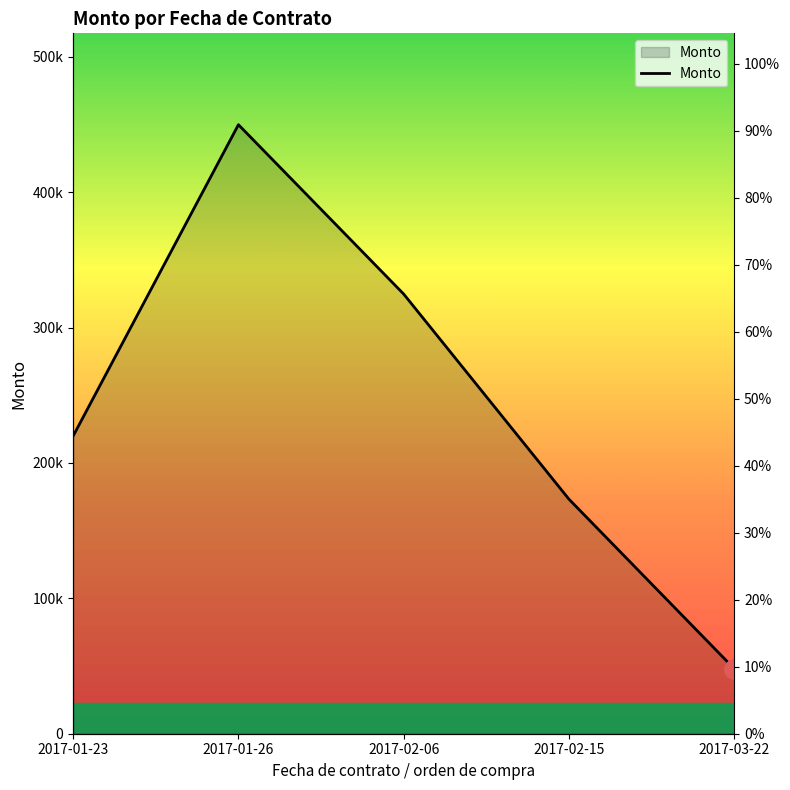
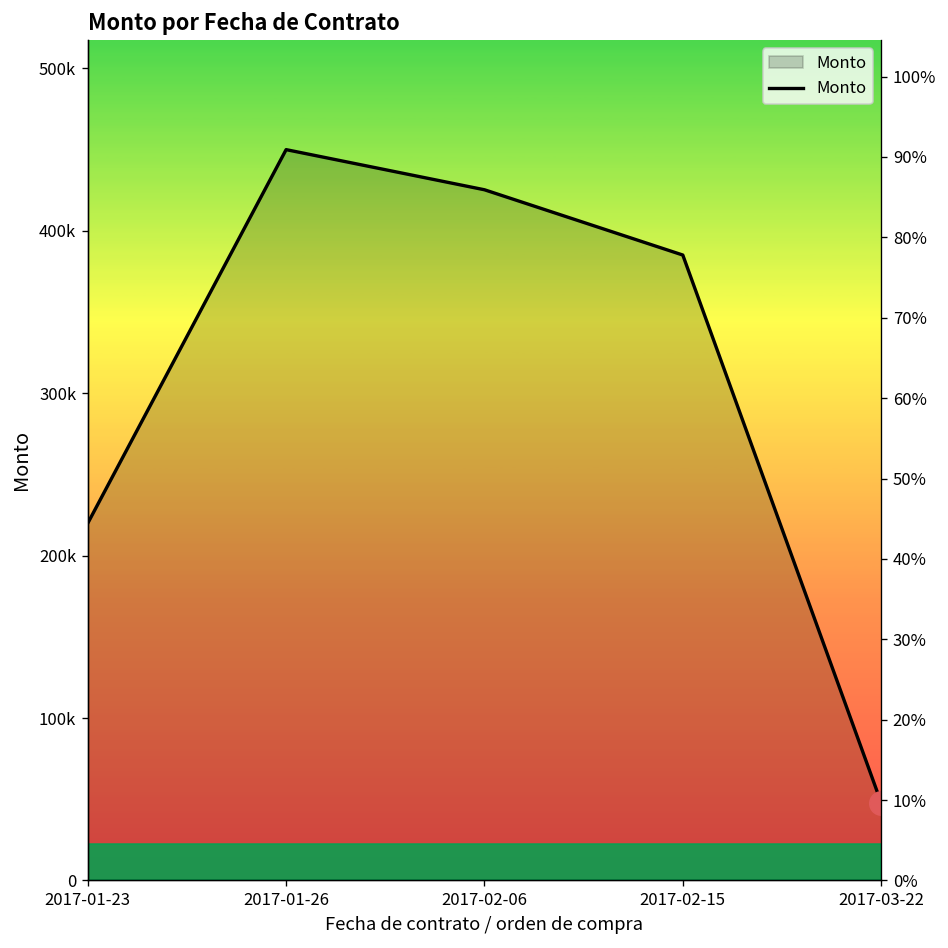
Monto, 2017-02-06: 325000 -> 425000
Monto, 2017-02-15: 173000 -> 385000
